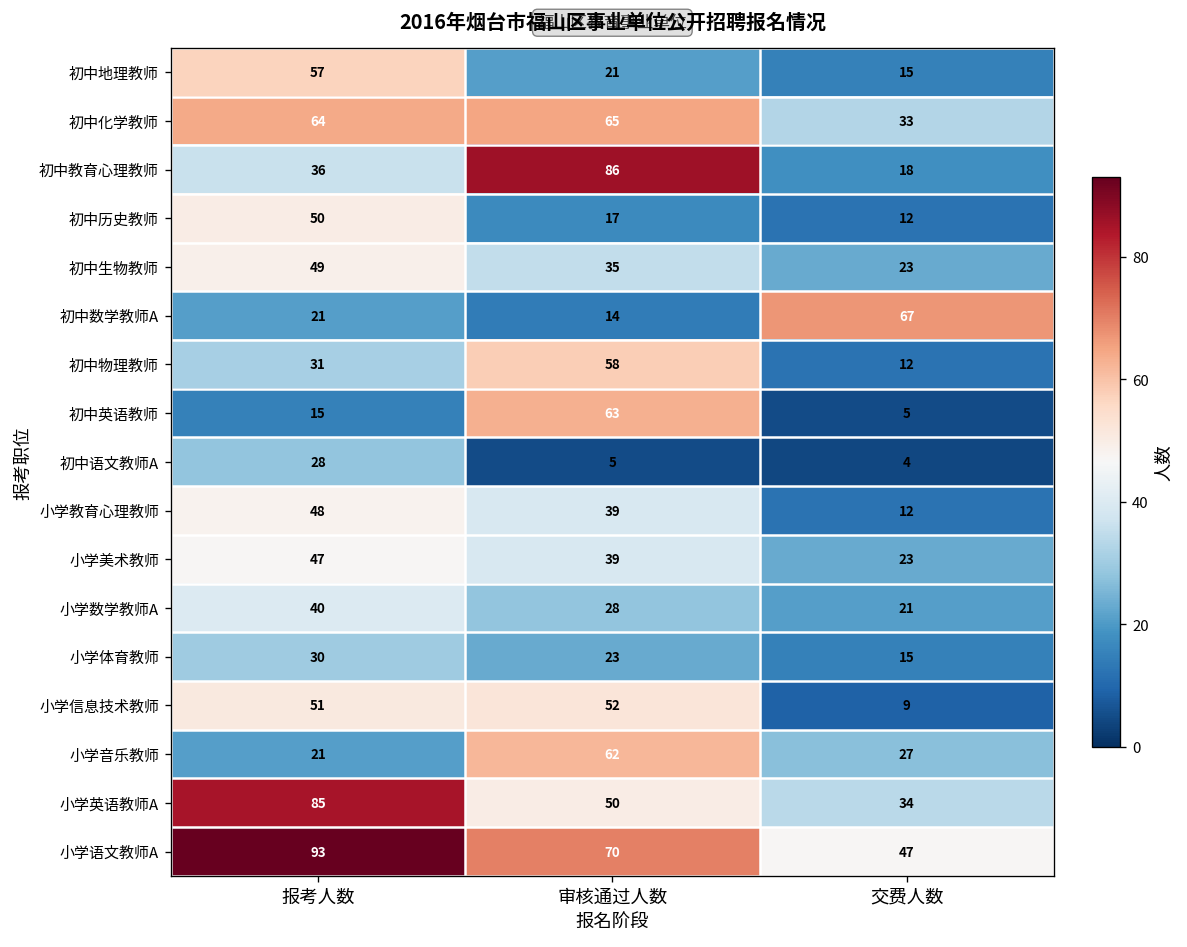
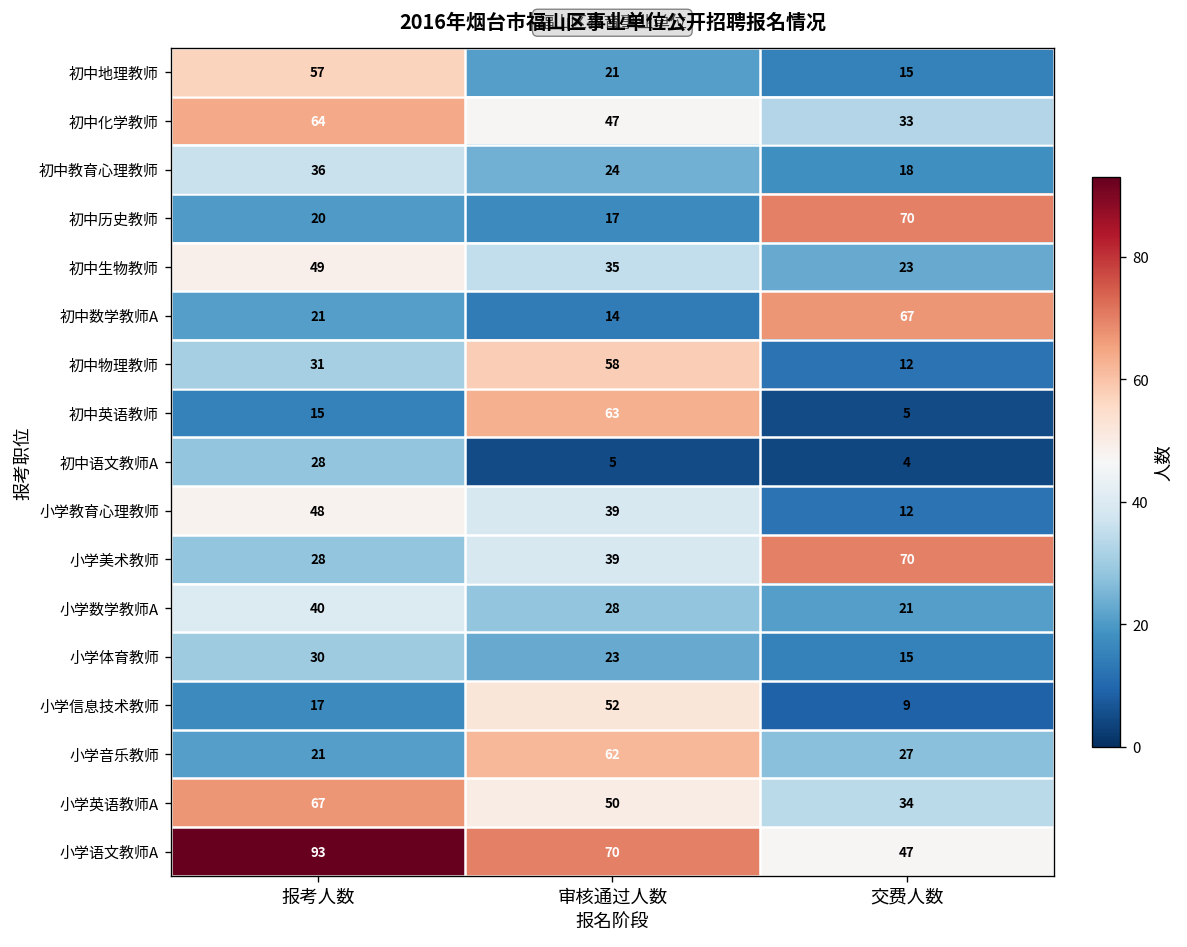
初中化学教师, 审核通过人数: 65 -> 47
初中教育心理教师, 审核通过人数: 86 -> 24
初中历史教师, 报考人数: 50 -> 20
初中历史教师, 交费人数: 12 -> 70
小学美术教师, 报考人数: 47 -> 28
小学美术教师, 交费人数: 23 -> 70
小学信息技术教师, 报考人数: 51 -> 17
小学英语教师A, 报考人数: 85 -> 67
